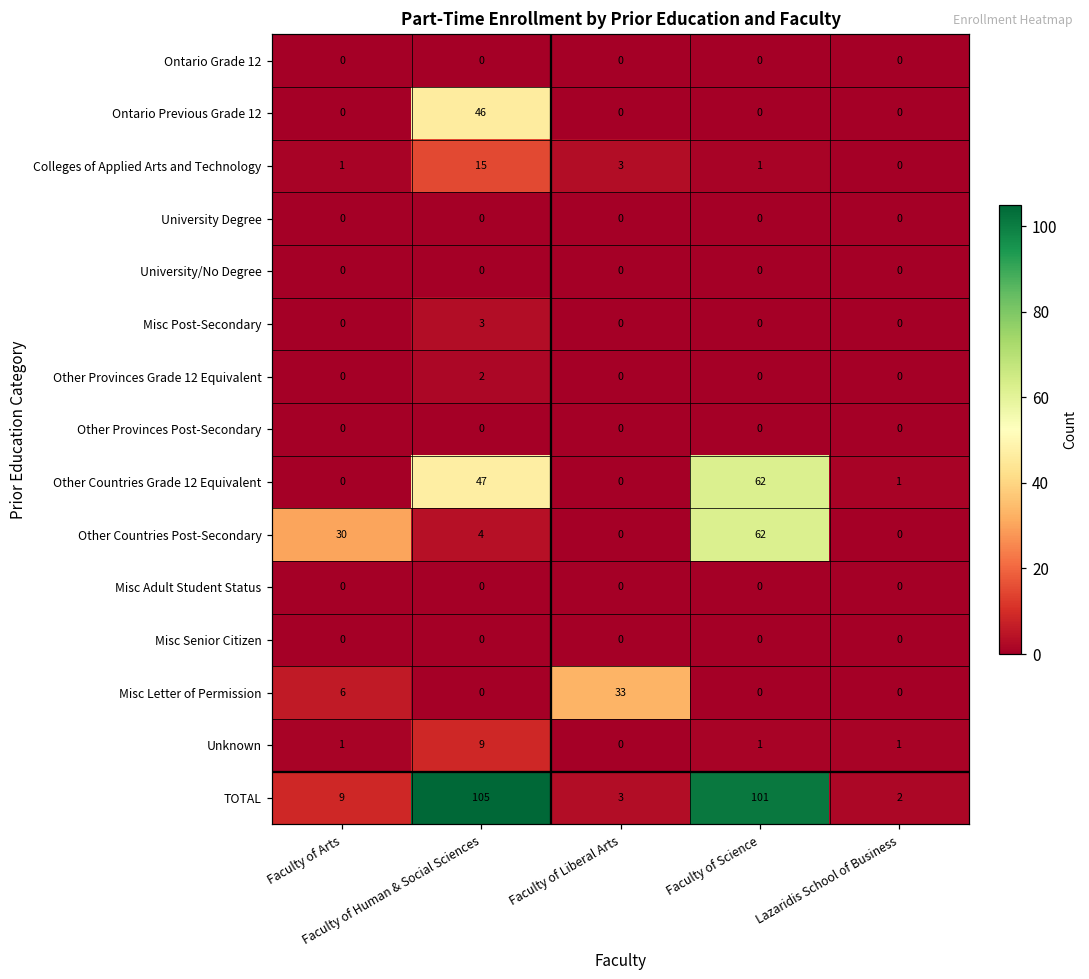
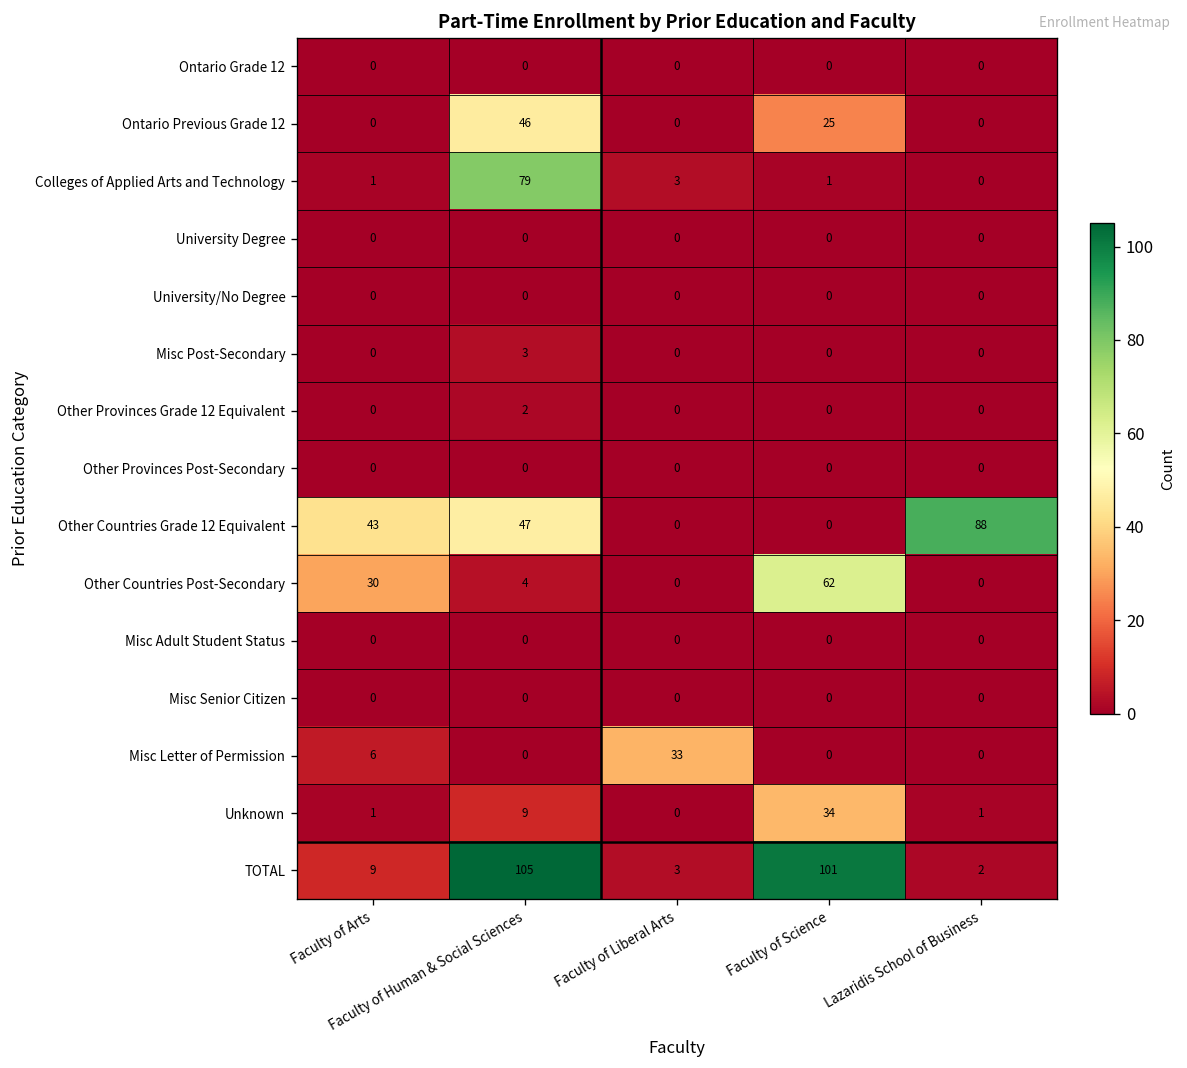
Ontario Previous Grade 12, Faculty of Science: 0 -> 25
Colleges of Applied Arts and Technology, Faculty of Human & Social Sciences: 15 -> 79
Other Countries Grade 12 Equivalent, Faculty of Arts: 0 -> 43
Other Countries Grade 12 Equivalent, Faculty of Science: 62 -> 0
Other Countries Grade 12 Equivalent, Lazaridis School of Business: 1 -> 88
Unknown, Faculty of Science: 1 -> 34
